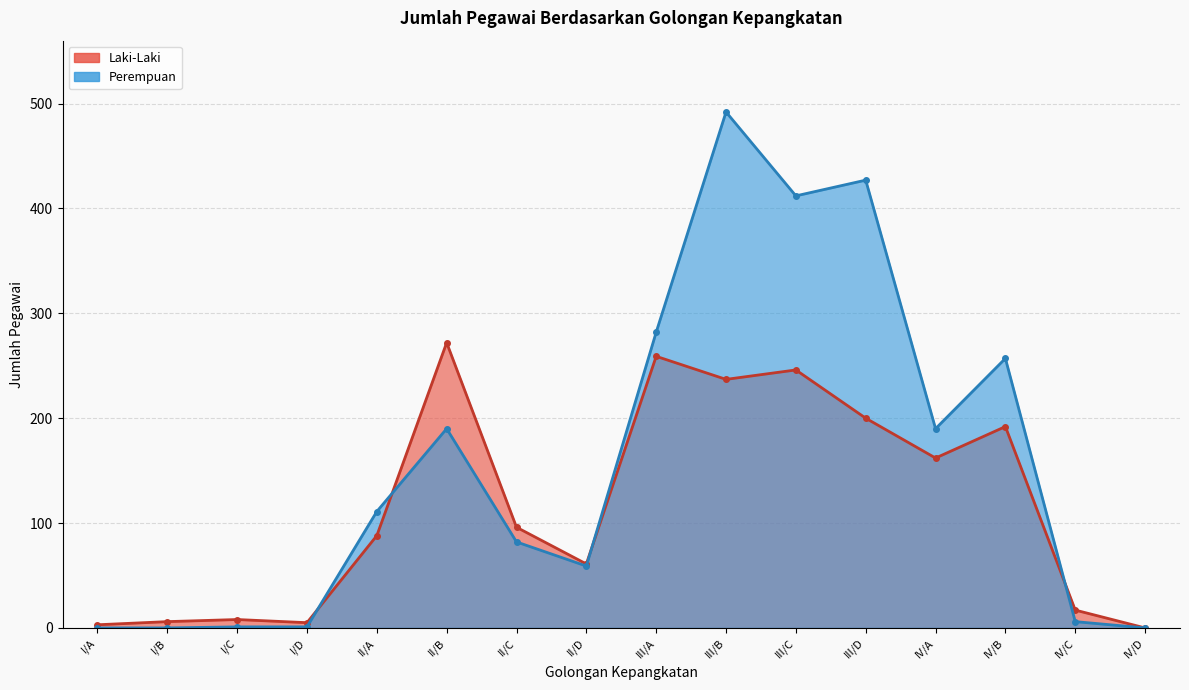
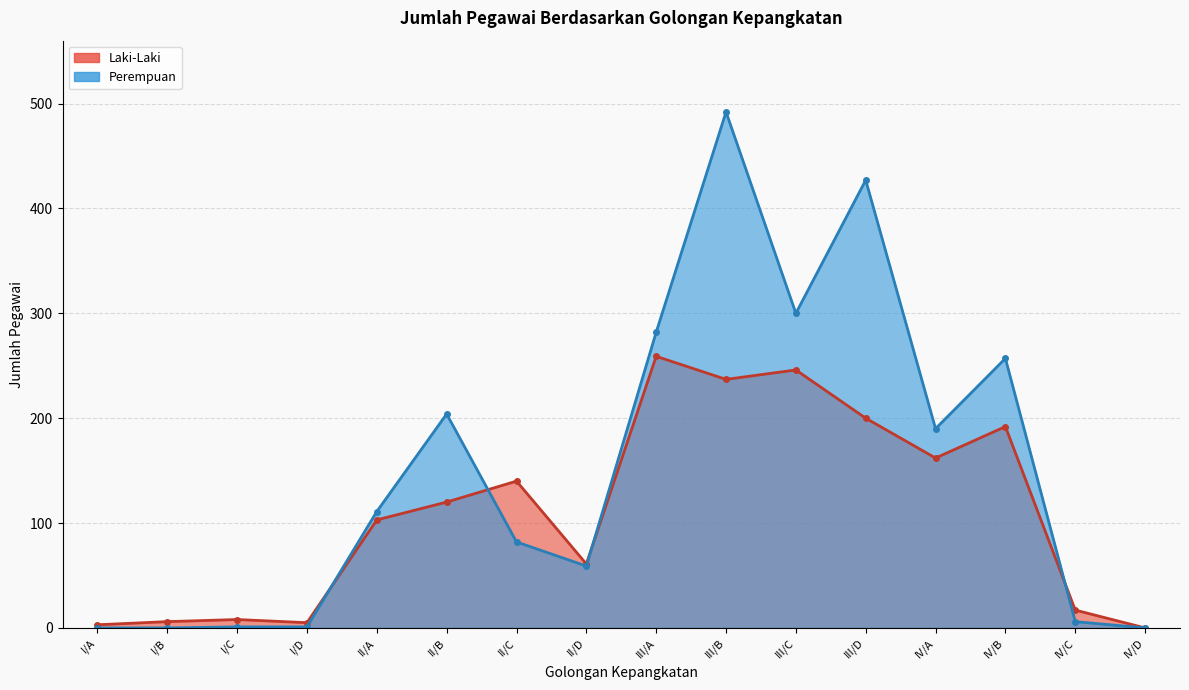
Laki-Laki, II/A: 88 -> 103
Laki-Laki, II/B: 272 -> 120
Perempuan, II/B: 190 -> 204
Laki-Laki, II/C: 96 -> 140
Perempuan, III/C: 412 -> 300
